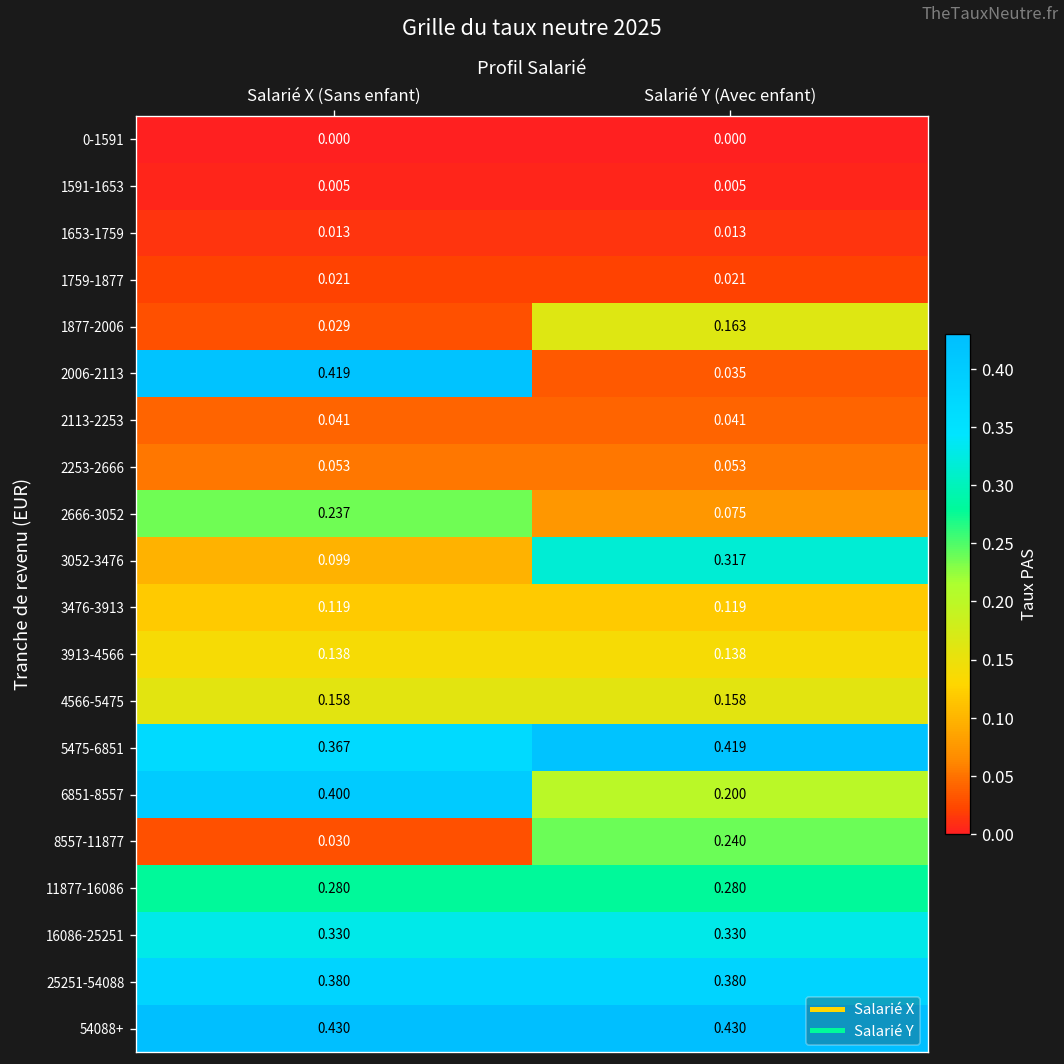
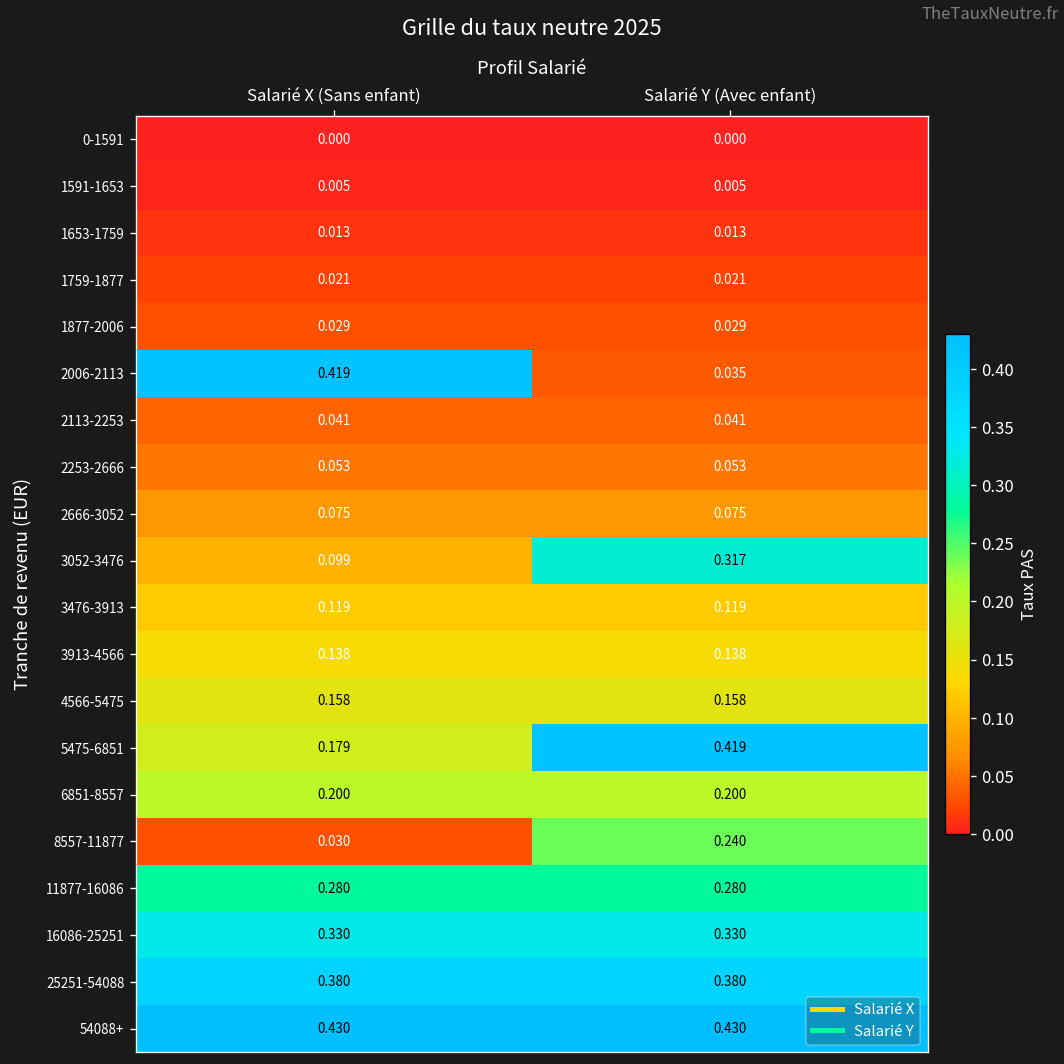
1877-2006, Salarié Y (Avec enfant): 0.163 -> 0.029
2666-3052, Salarié X (Sans enfant): 0.237 -> 0.075
5475-6851, Salarié X (Sans enfant): 0.367 -> 0.179
6851-8557, Salarié X (Sans enfant): 0.400 -> 0.200
